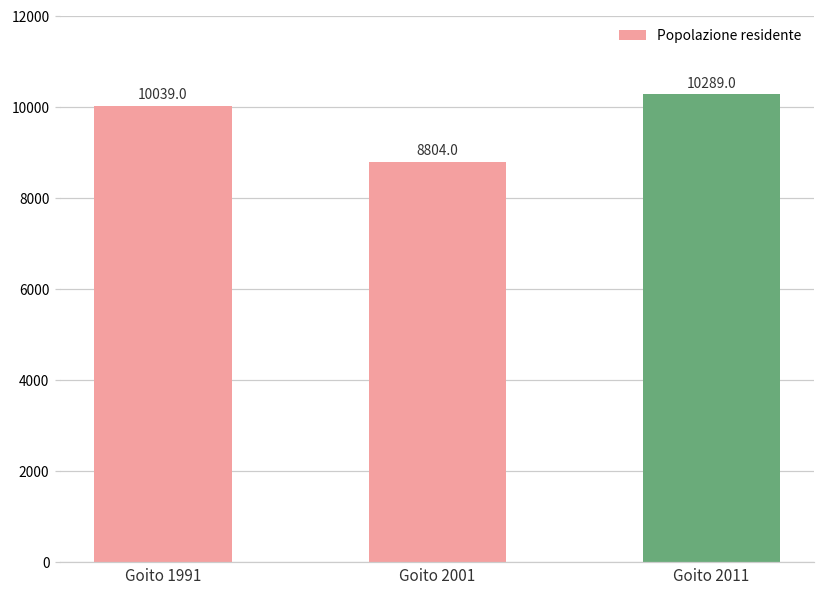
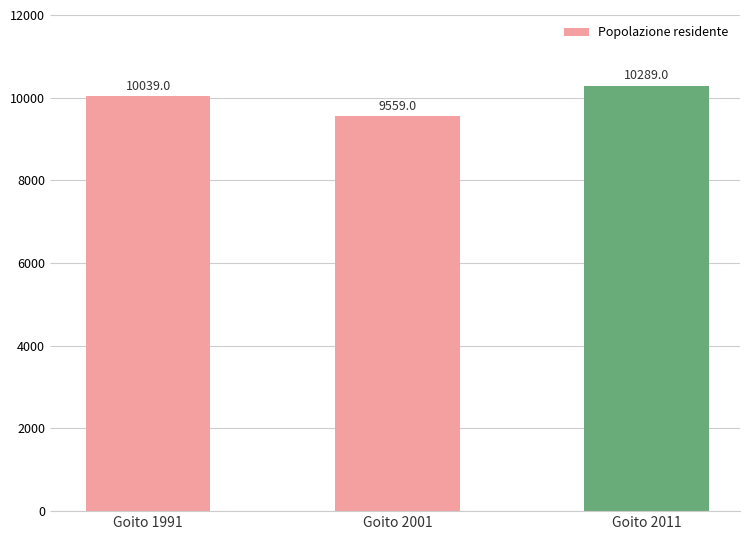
Goito 2001: 8804.0 -> 9559.0
